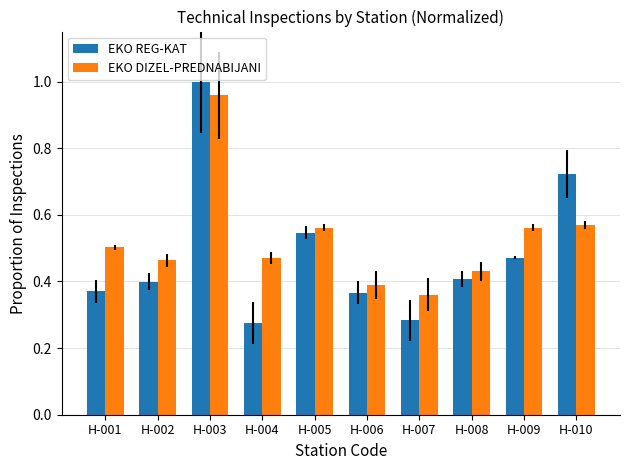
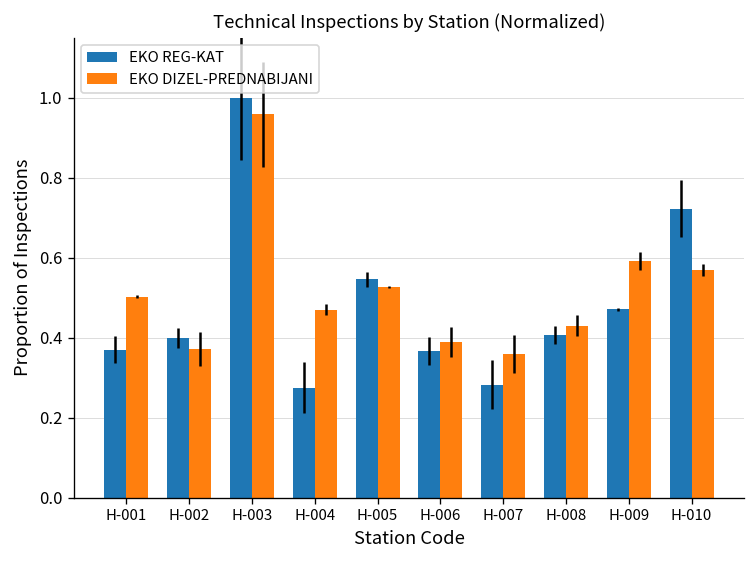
EKO DIZEL-PREDNABIJANI, H-002: 0.46 -> 0.37
EKO DIZEL-PREDNABIJANI, H-005: 0.56 -> 0.53
EKO DIZEL-PREDNABIJANI, H-009: 0.56 -> 0.59
